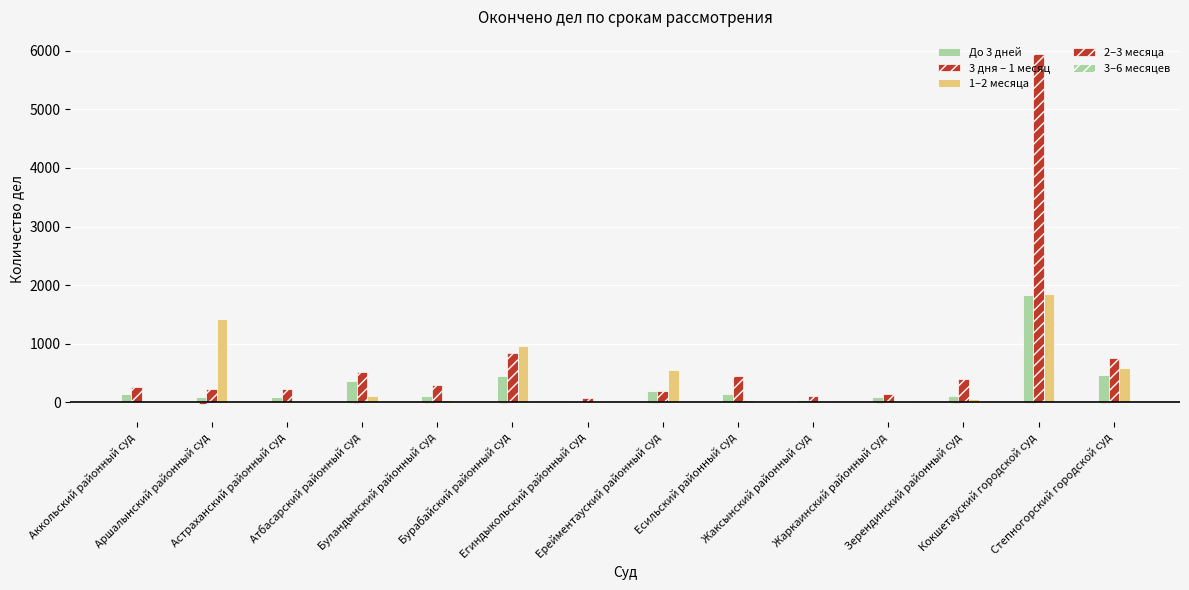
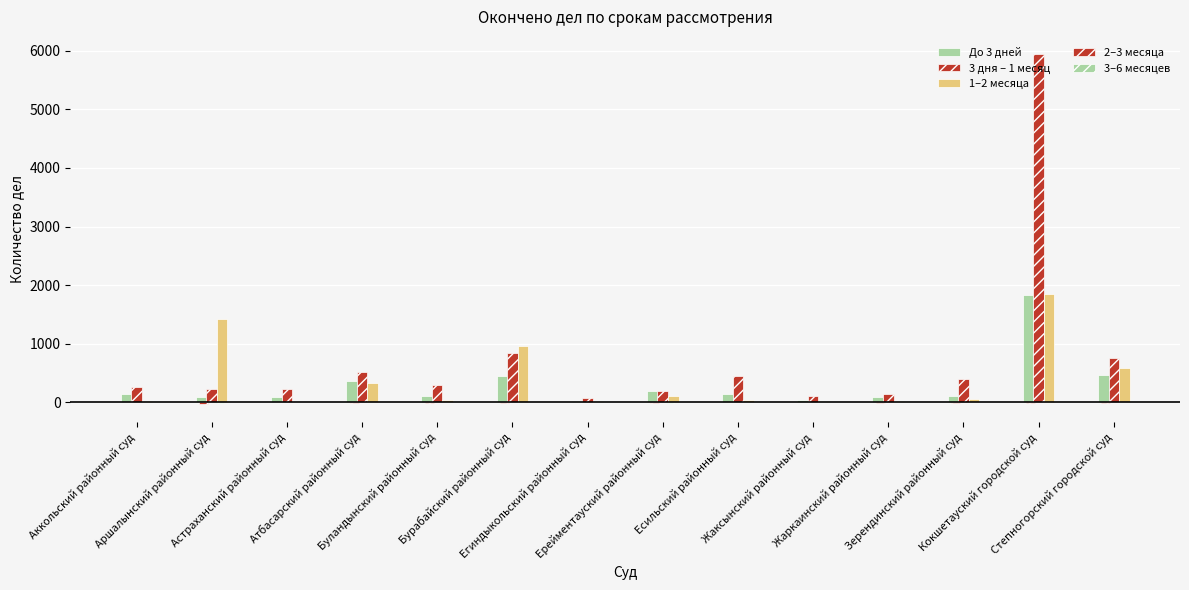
1–2 месяца, Атбасарский районный суд: 100 -> 300
1–2 месяца, Ерейментауский районный суд: 500 -> 100
